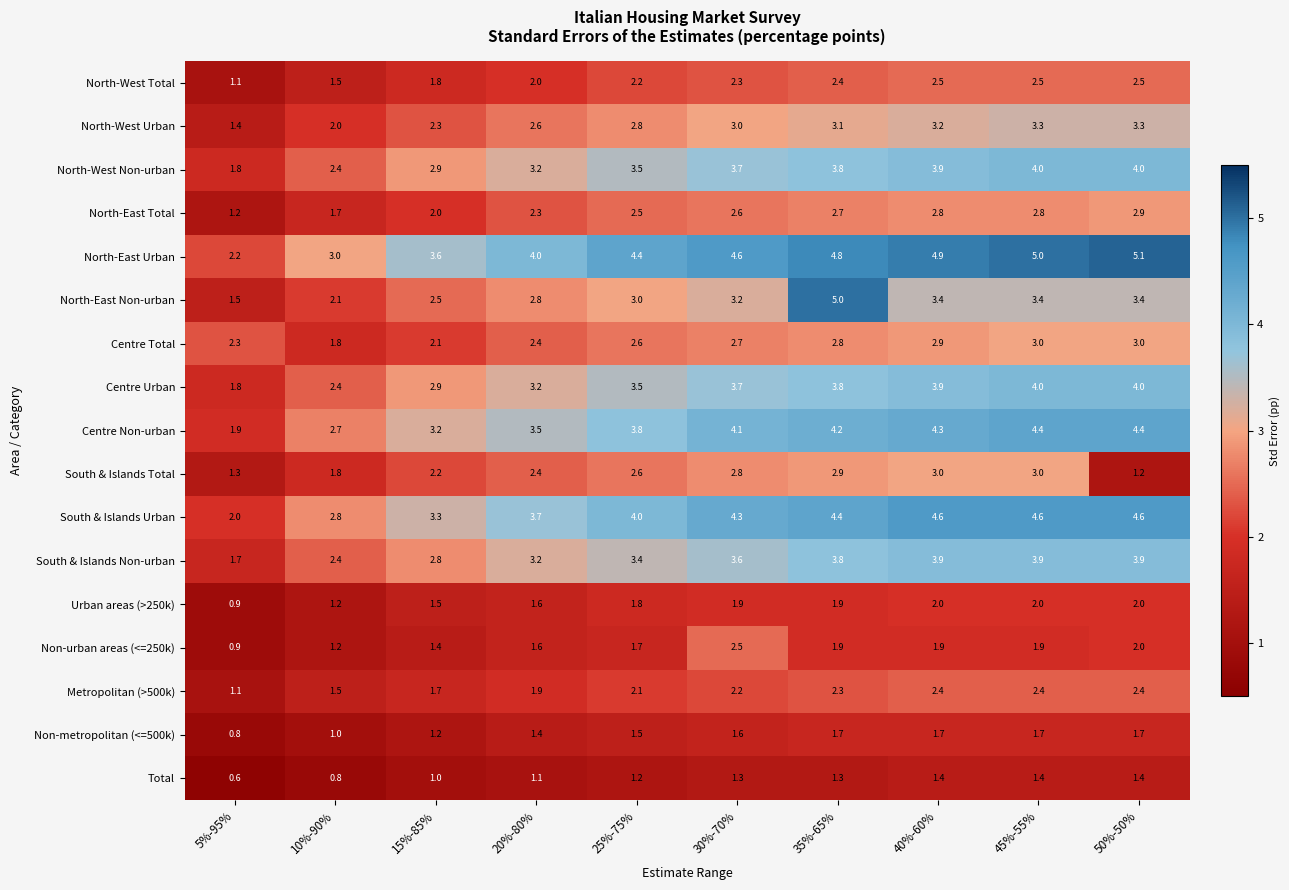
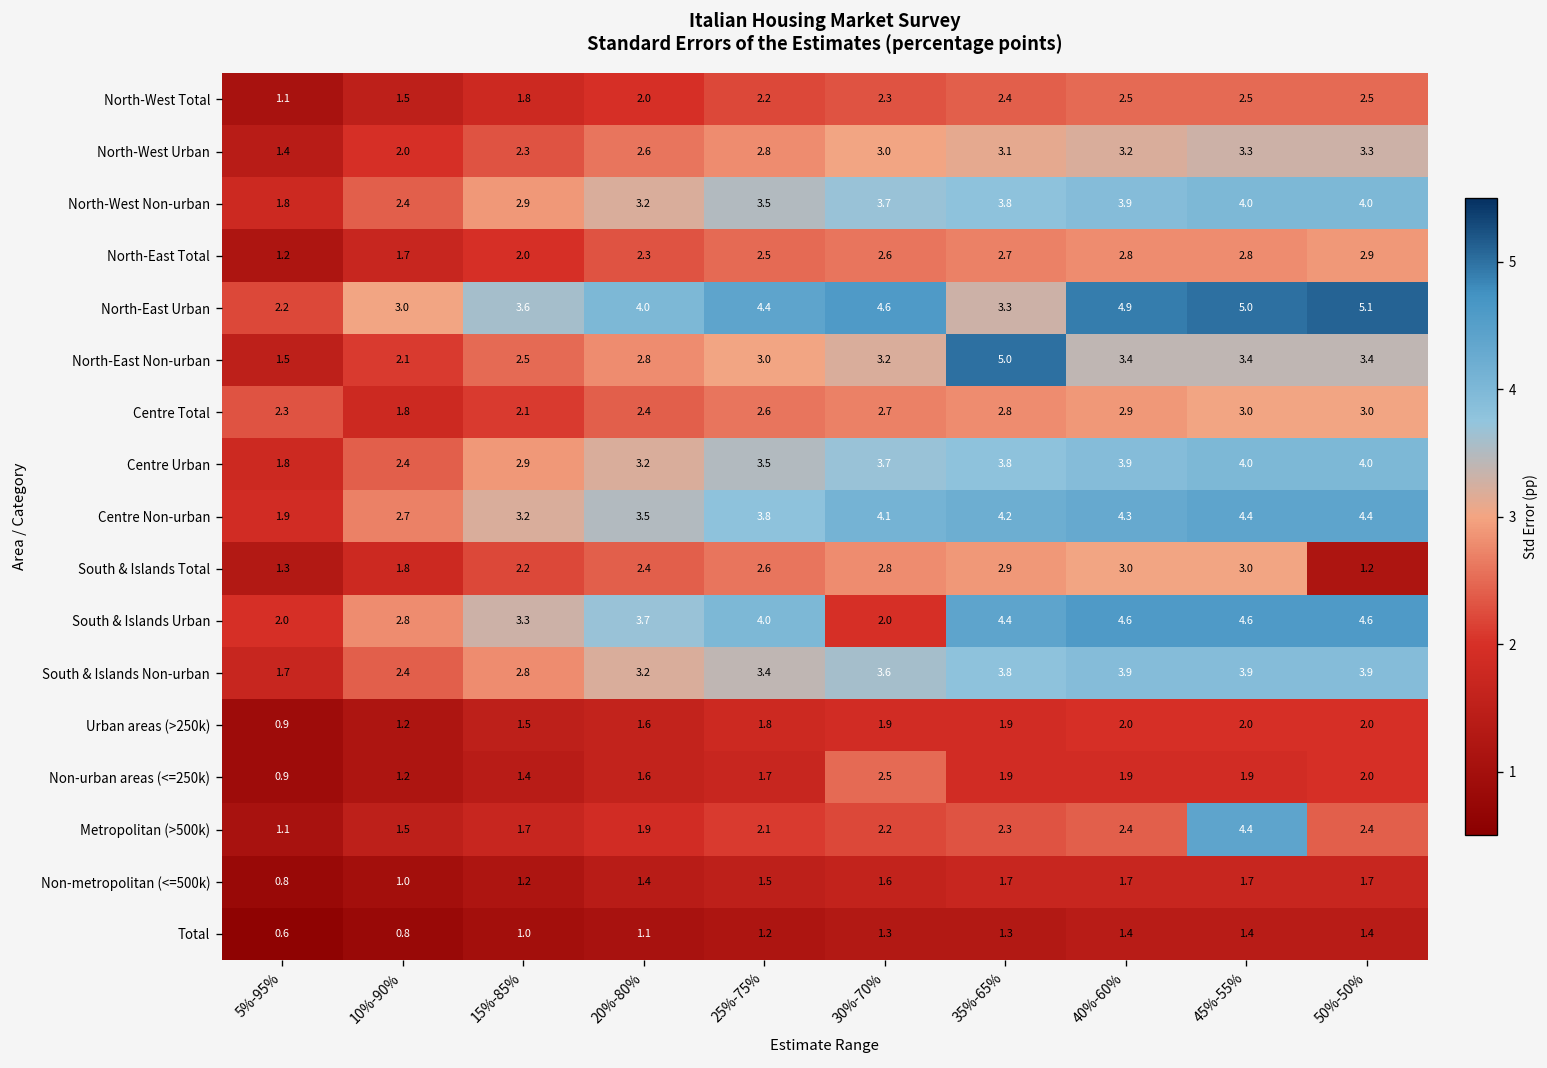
North-East Urban, 35%-65%: 4.8 -> 3.3
South & Islands Urban, 30%-70%: 4.3 -> 2.0
Metropolitan (>500k), 45%-55%: 2.4 -> 4.4
